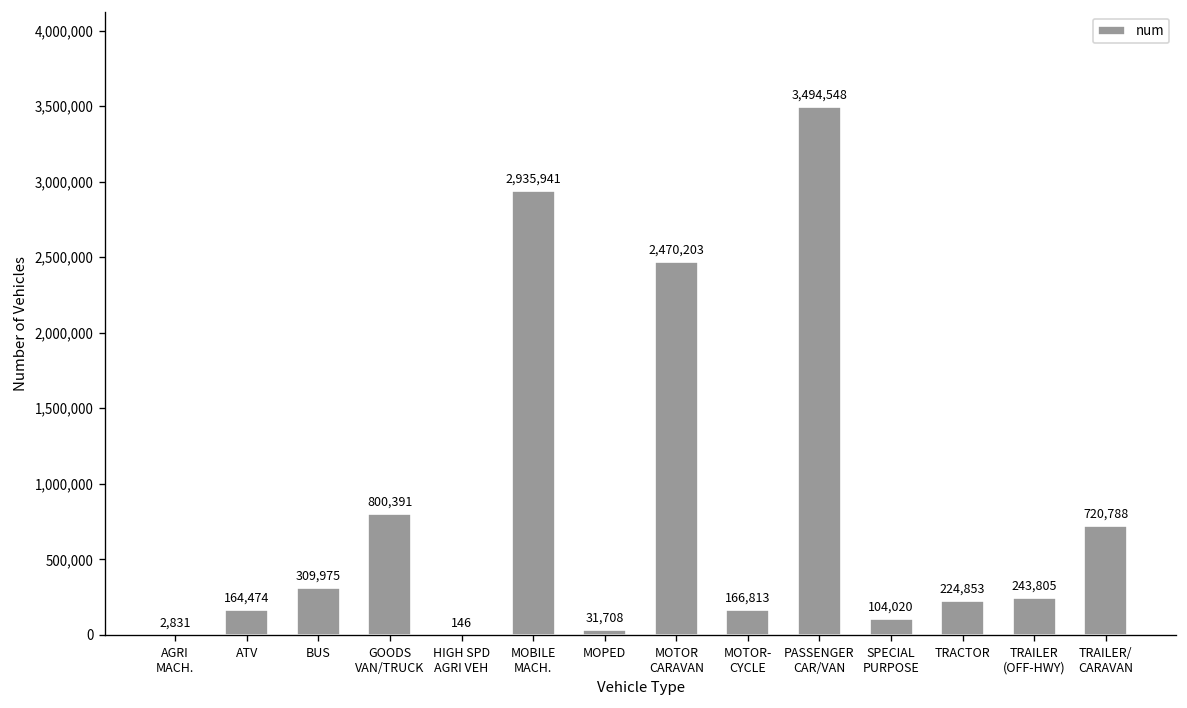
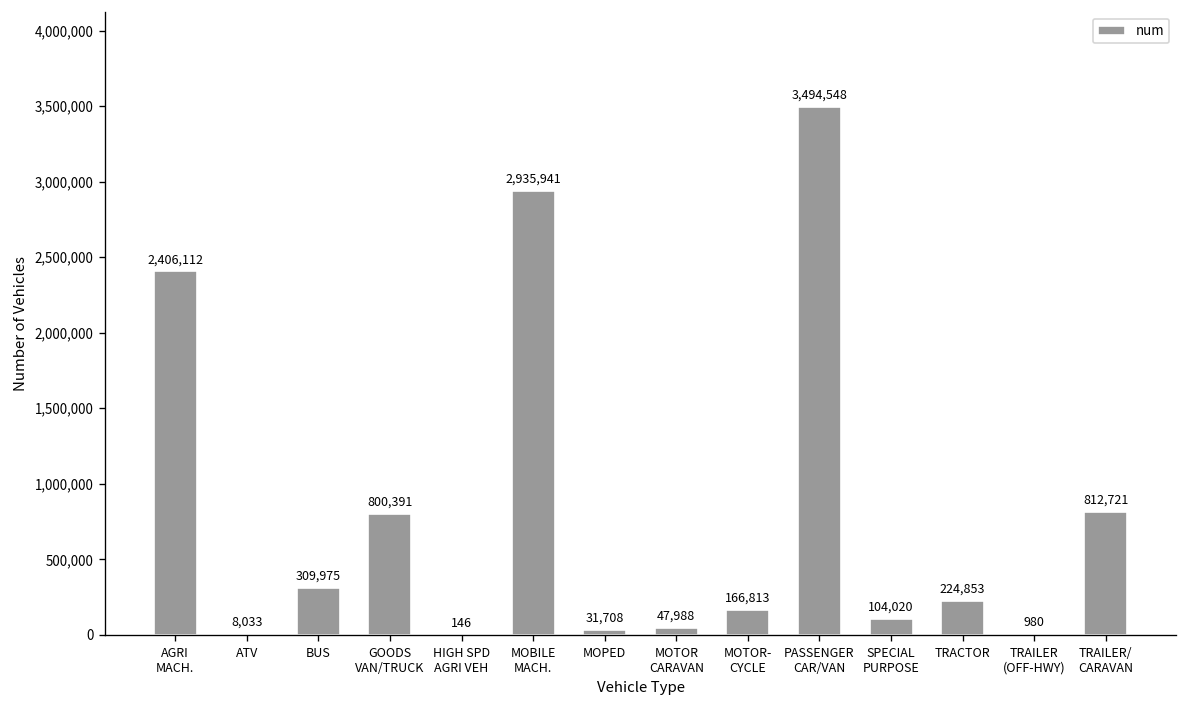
AGRI MACH.: 2,831 -> 2,406,112
ATV: 164,474 -> 8,033
MOTOR CARAVAN: 2,470,203 -> 47,988
TRAILER (OFF-HWY): 243,805 -> 980
TRAILER/ CARAVAN: 720,788 -> 812,721
